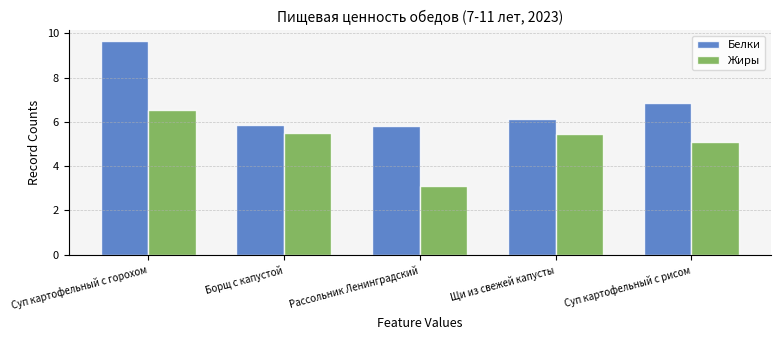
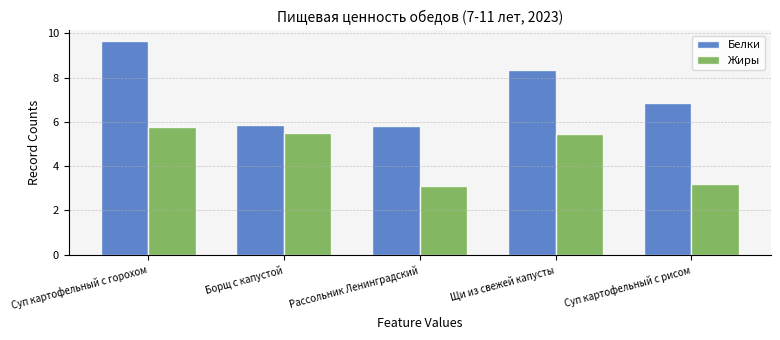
Жиры, Суп картофельный с горохом: 6.5 -> 5.8
Белки, Щи из свежей капусты: 6.1 -> 8.4
Жиры, Суп картофельный с рисом: 5.1 -> 3.2
